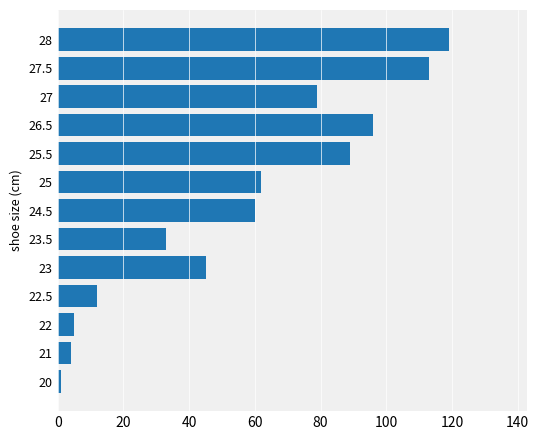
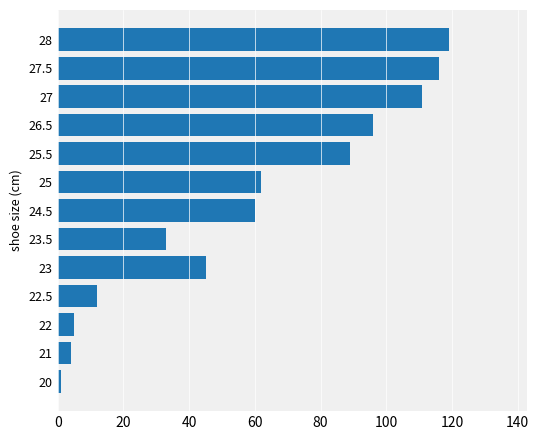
27.5: 113 -> 116
27: 79 -> 111
